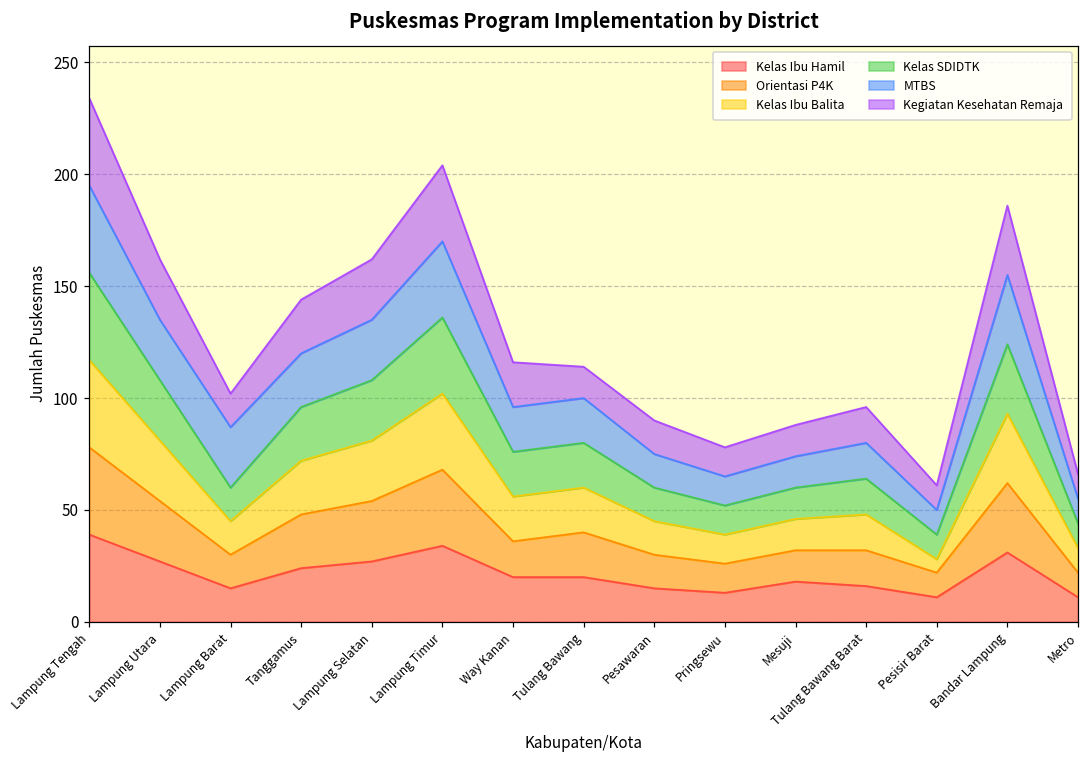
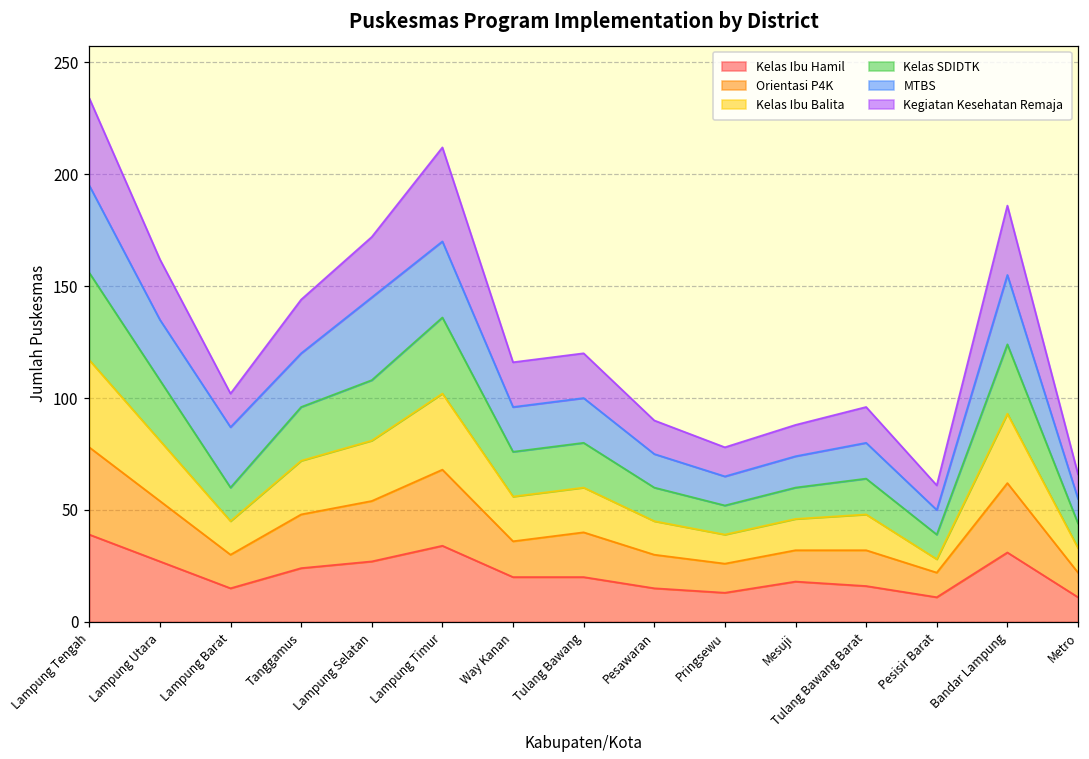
MTBS, Lampung Selatan: 27 -> 37
Kegiatan Kesehatan Remaja, Lampung Timur: 34 -> 42
Kegiatan Kesehatan Remaja, Tulang Bawang: 14 -> 20
